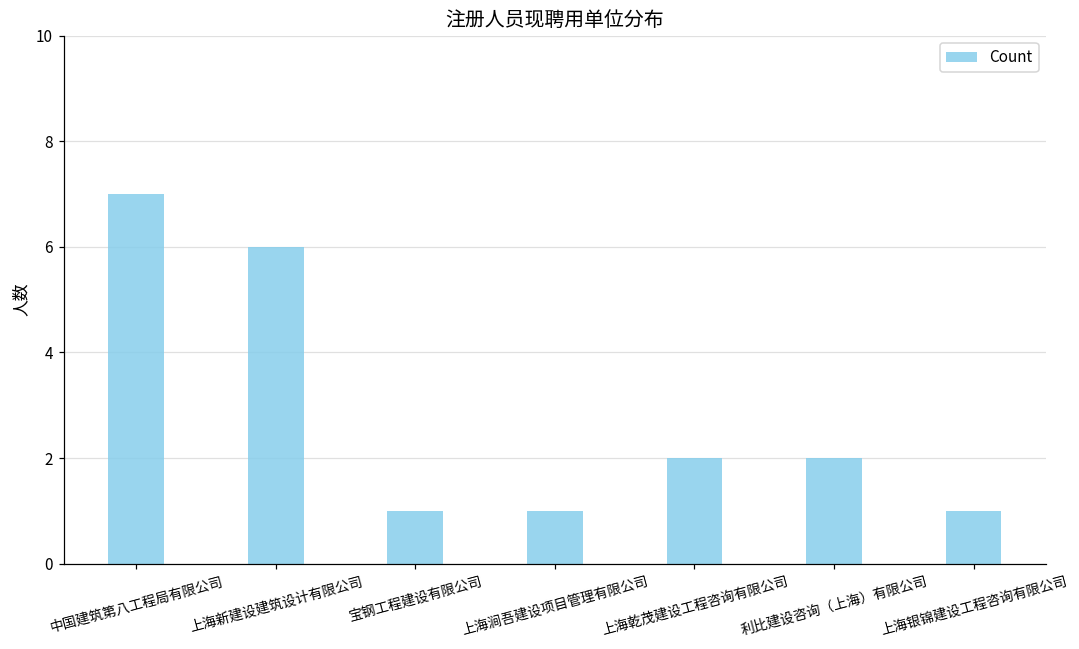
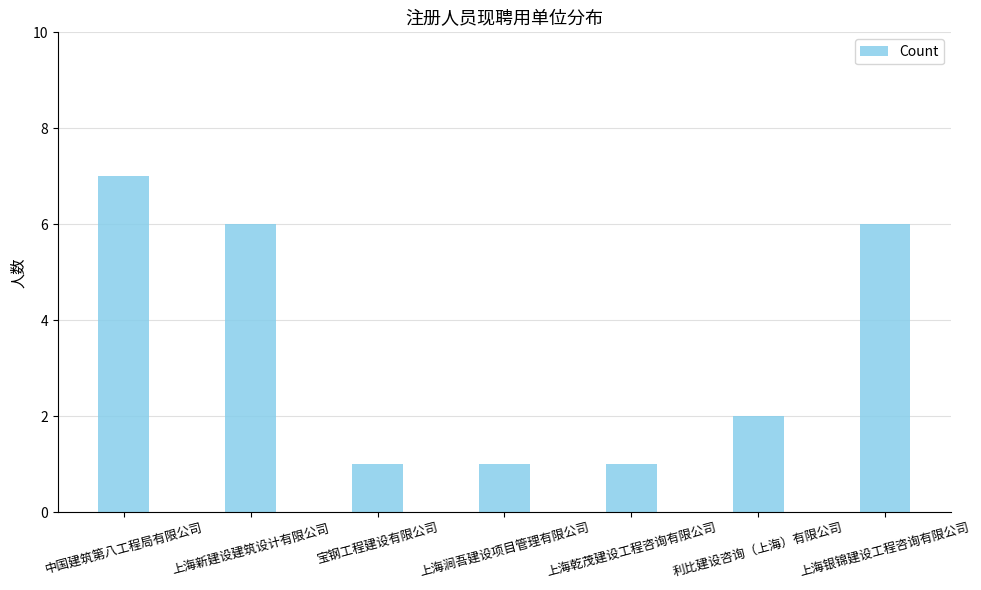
上海乾茂建设工程咨询有限公司: 2 -> 1
上海银锦建设工程咨询有限公司: 1 -> 6
